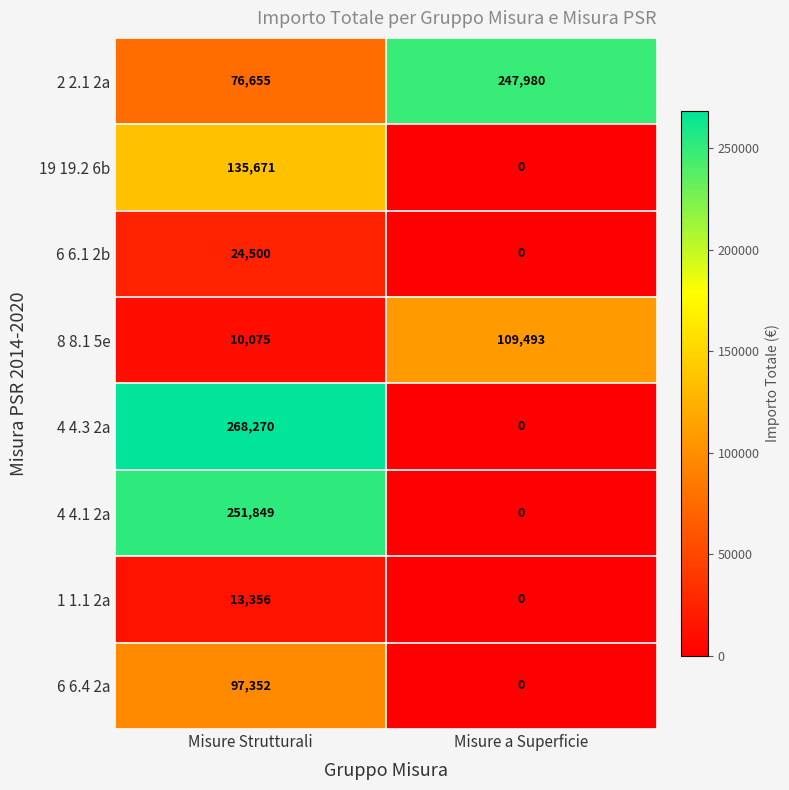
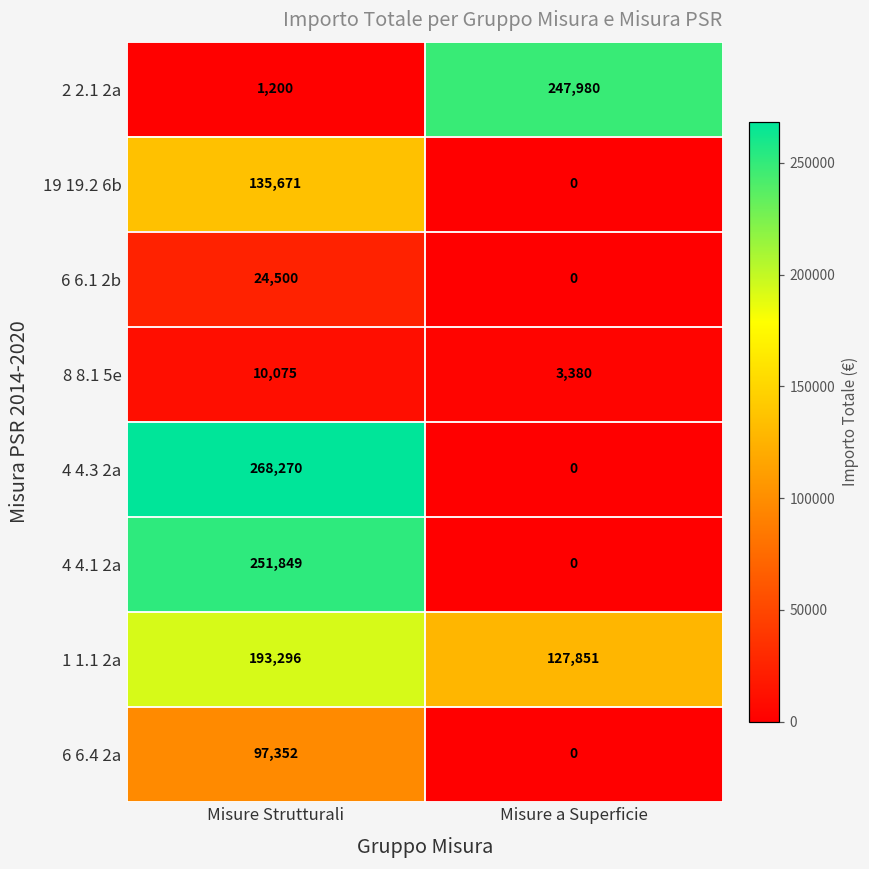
2 2.1 2a, Misure Strutturali: 76,655 -> 1,200
8 8.1 5e, Misure a Superficie: 109,493 -> 3,380
1 1.1 2a, Misure Strutturali: 13,356 -> 193,296
1 1.1 2a, Misure a Superficie: 0 -> 127,851
